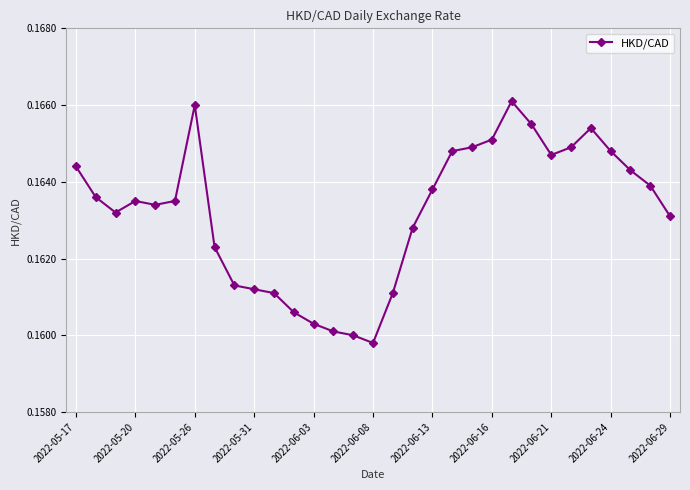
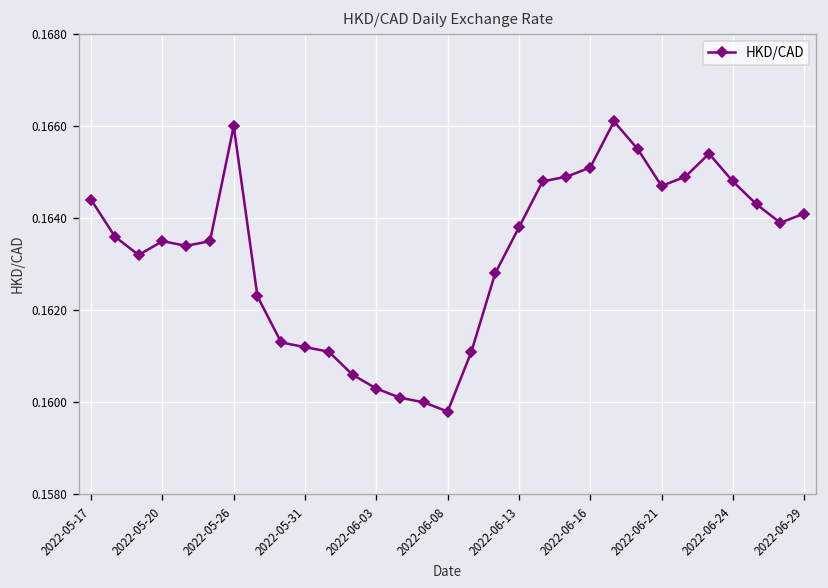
2022-06-29: 0.1631 -> 0.1641
